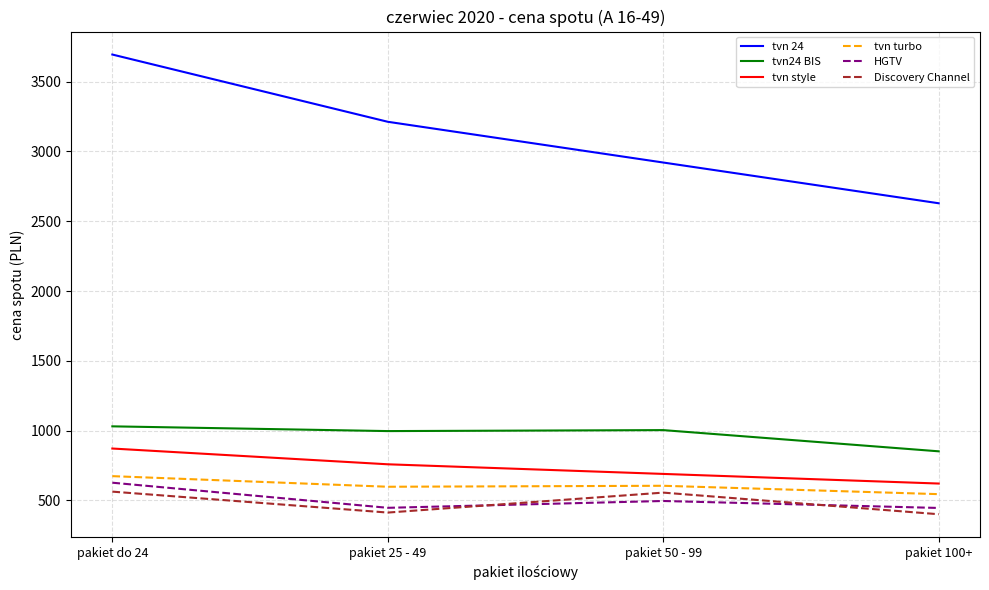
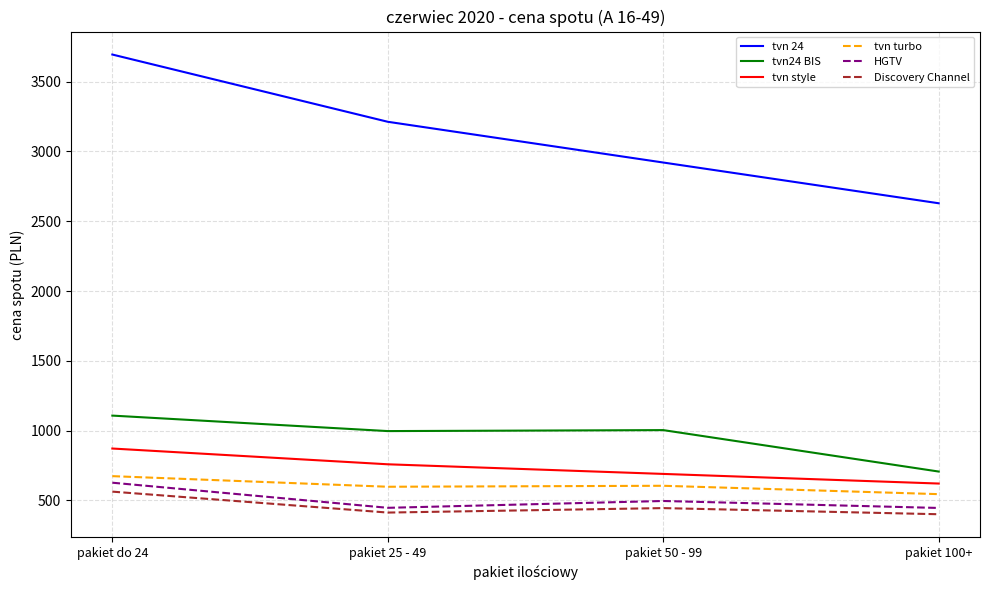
tvn24 BIS, pakiet do 24: 1030 -> 1110
Discovery Channel, pakiet 50 - 99: 560 -> 440
tvn24 BIS, pakiet 100+: 850 -> 710
